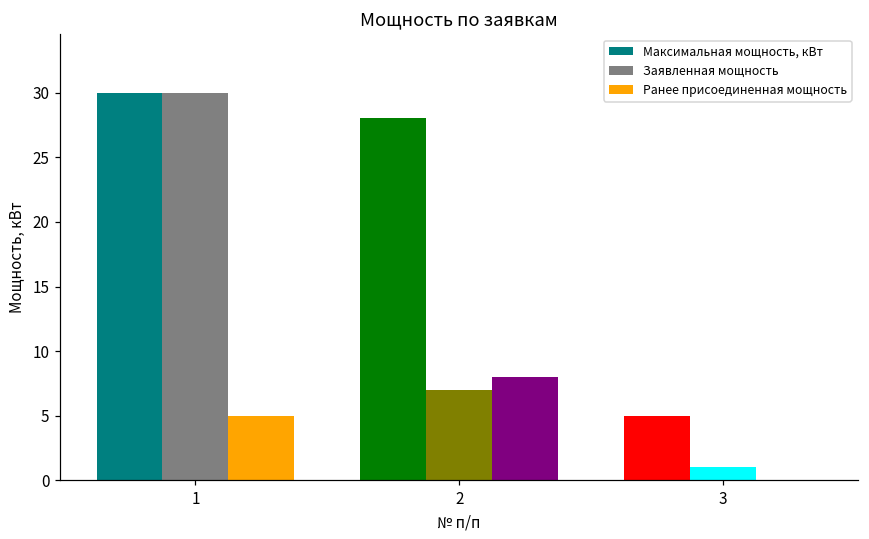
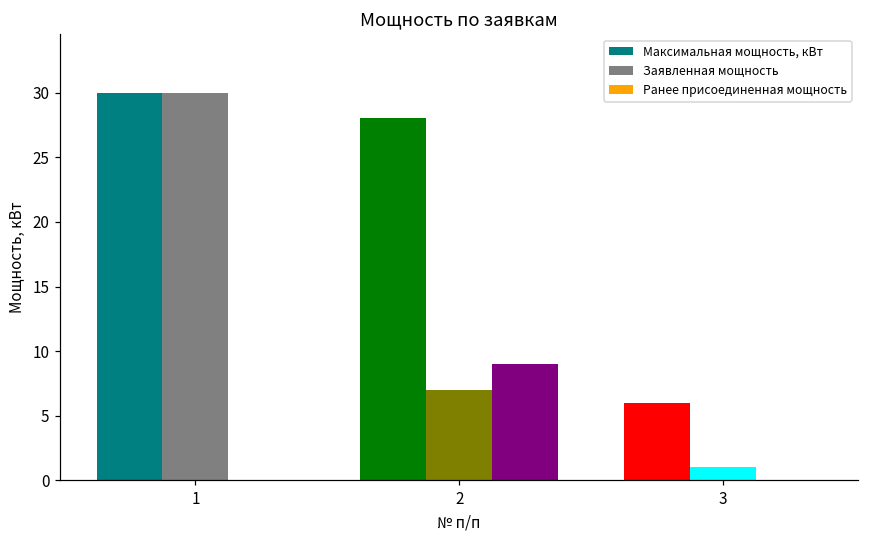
Ранее присоединенная мощность, 1: 5 -> 0
Ранее присоединенная мощность, 2: 8 -> 9
Максимальная мощность, кВт, 3: 5 -> 6
